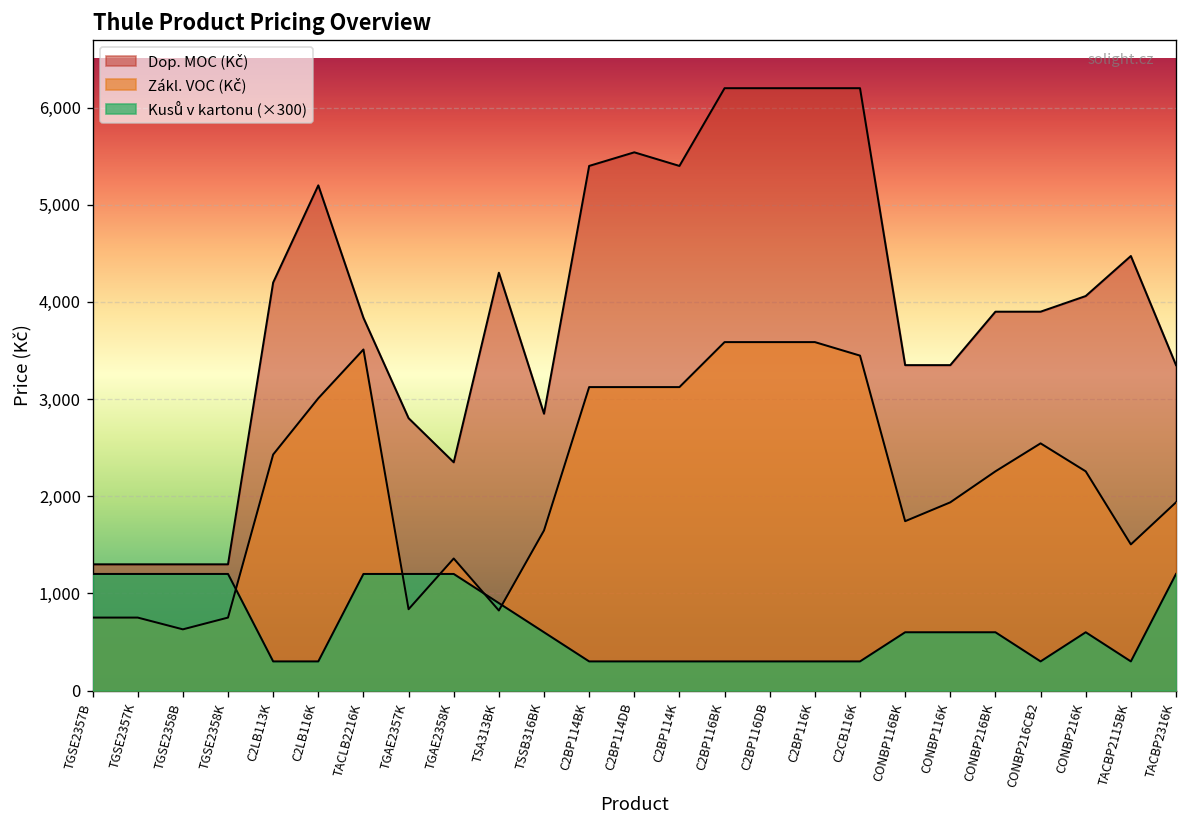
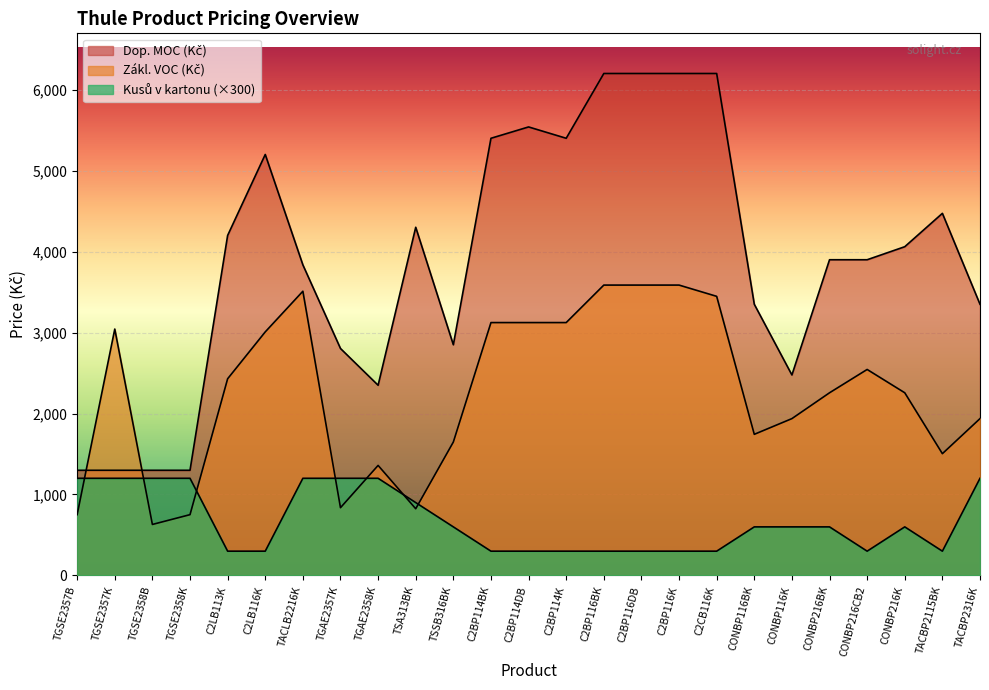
Zákl. VOC (Kč), TGSE2357K: 800 -> 3,000
Dop. MOC (Kč), CONBP116K: 3,300 -> 2,500
